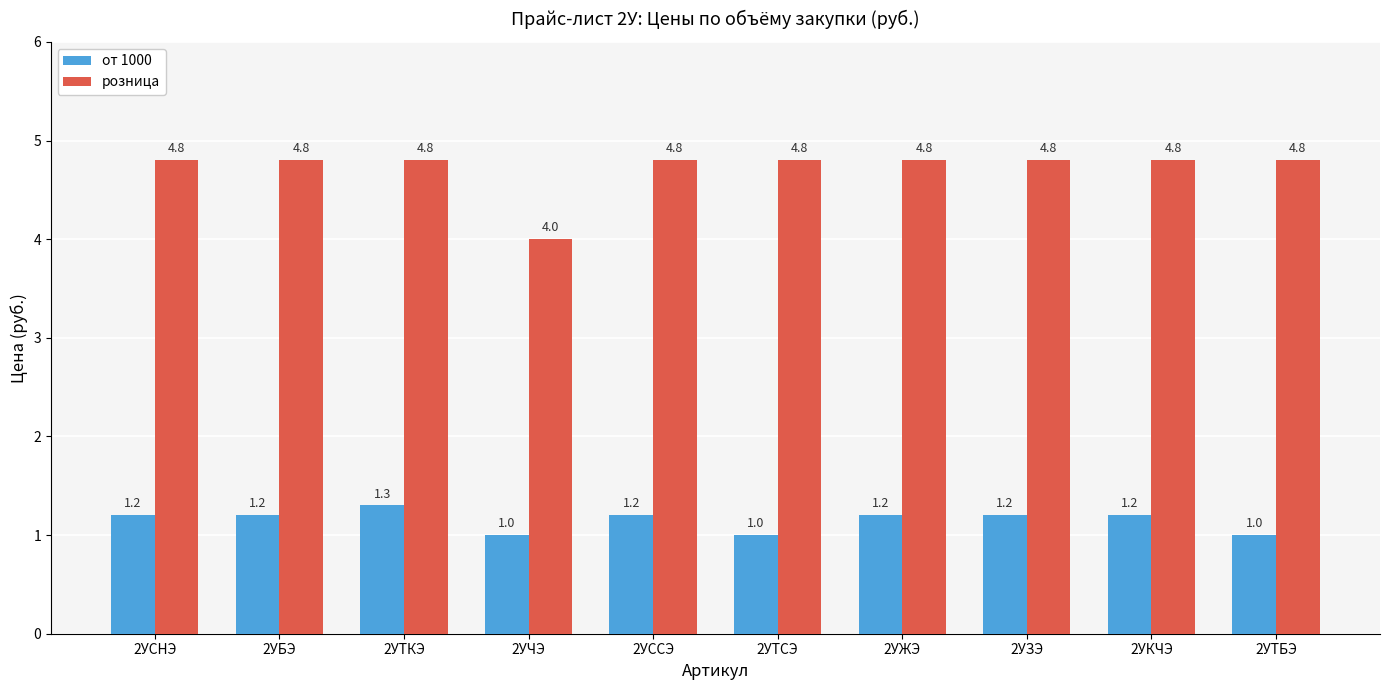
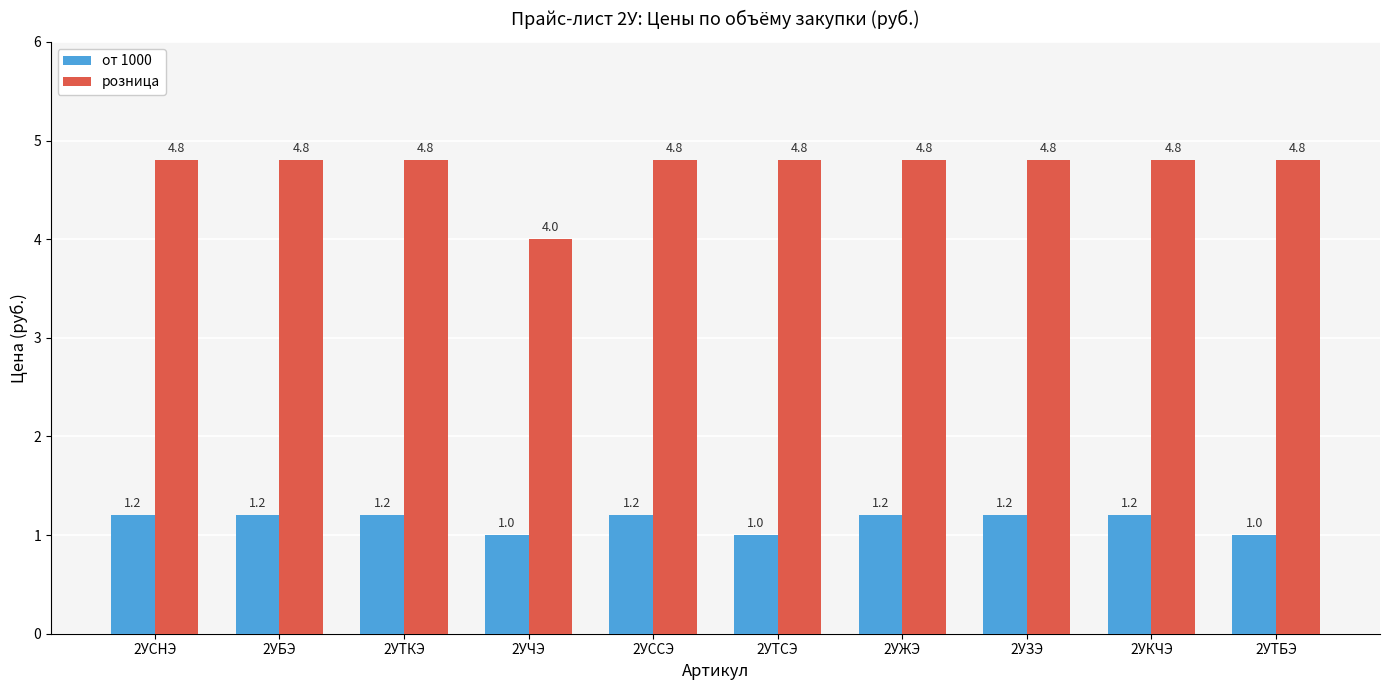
от 1000, 2УТКЭ: 1.3 -> 1.2
